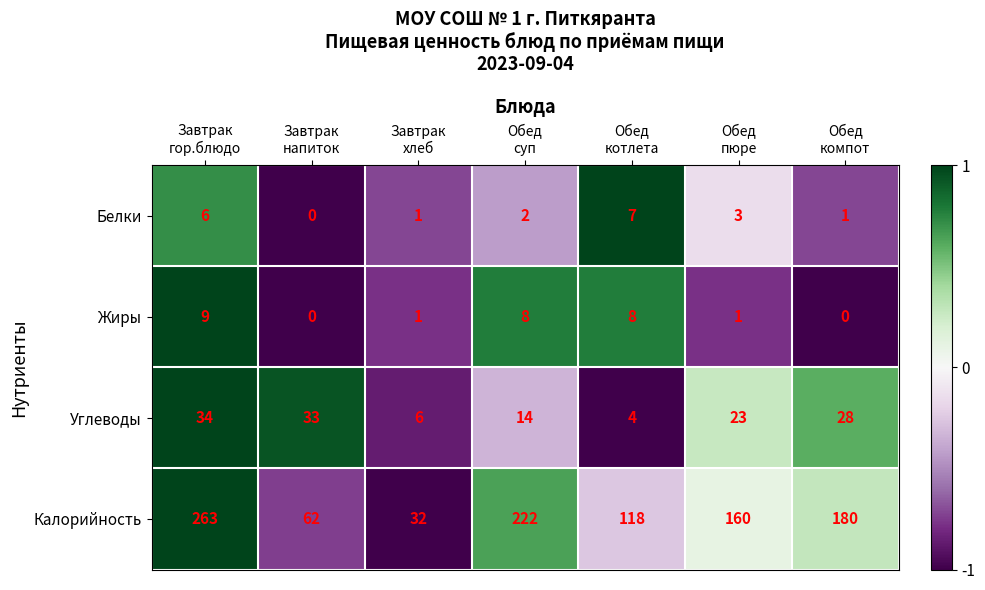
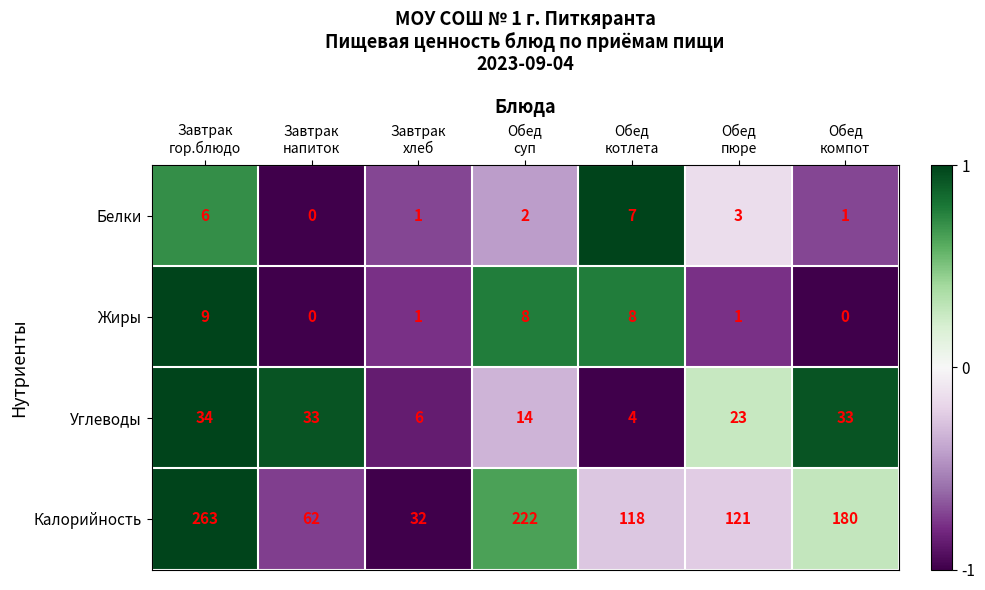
Углеводы, Обед компот: 28 -> 33
Калорийность, Обед пюре: 160 -> 121
